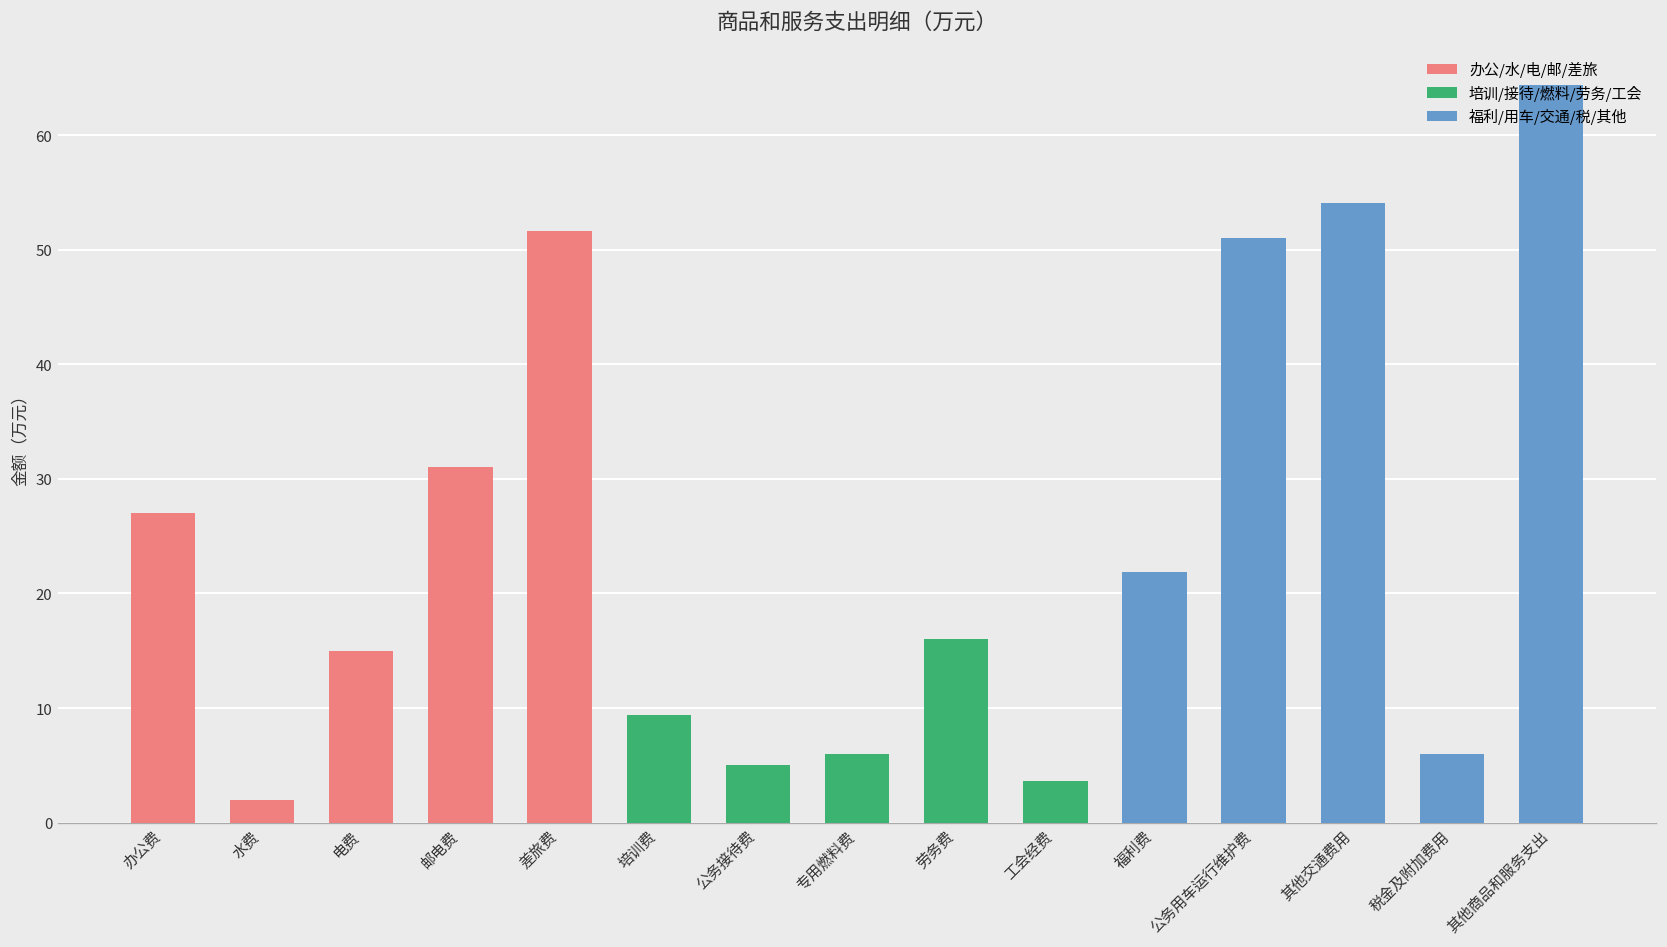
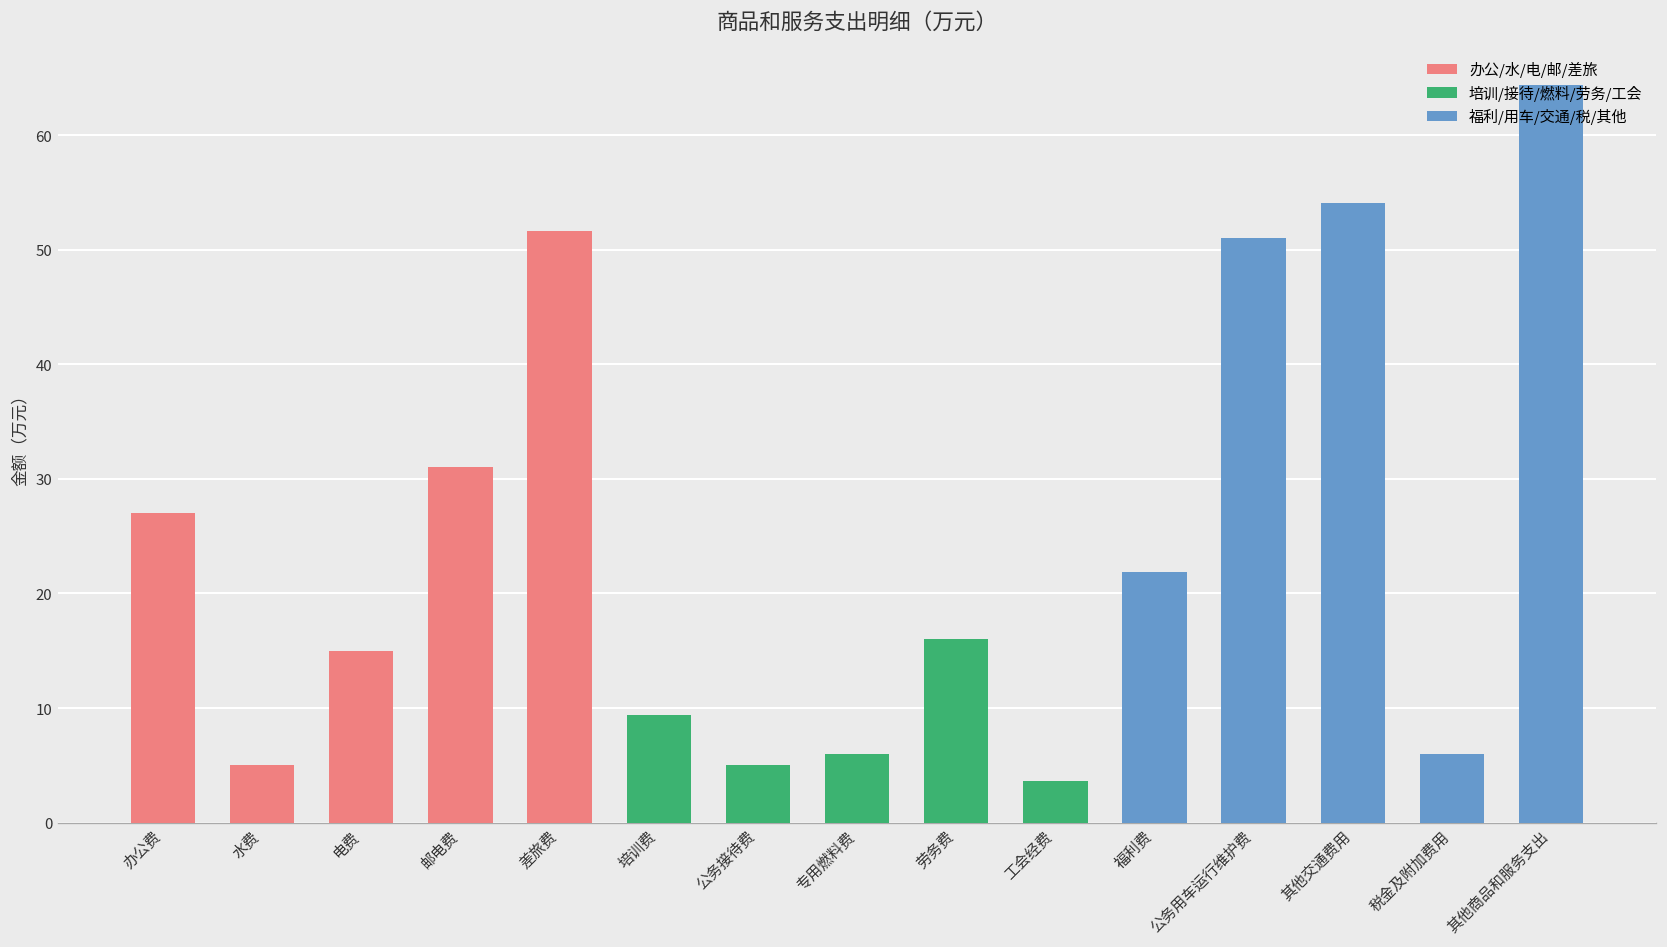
水费: 2 -> 5
